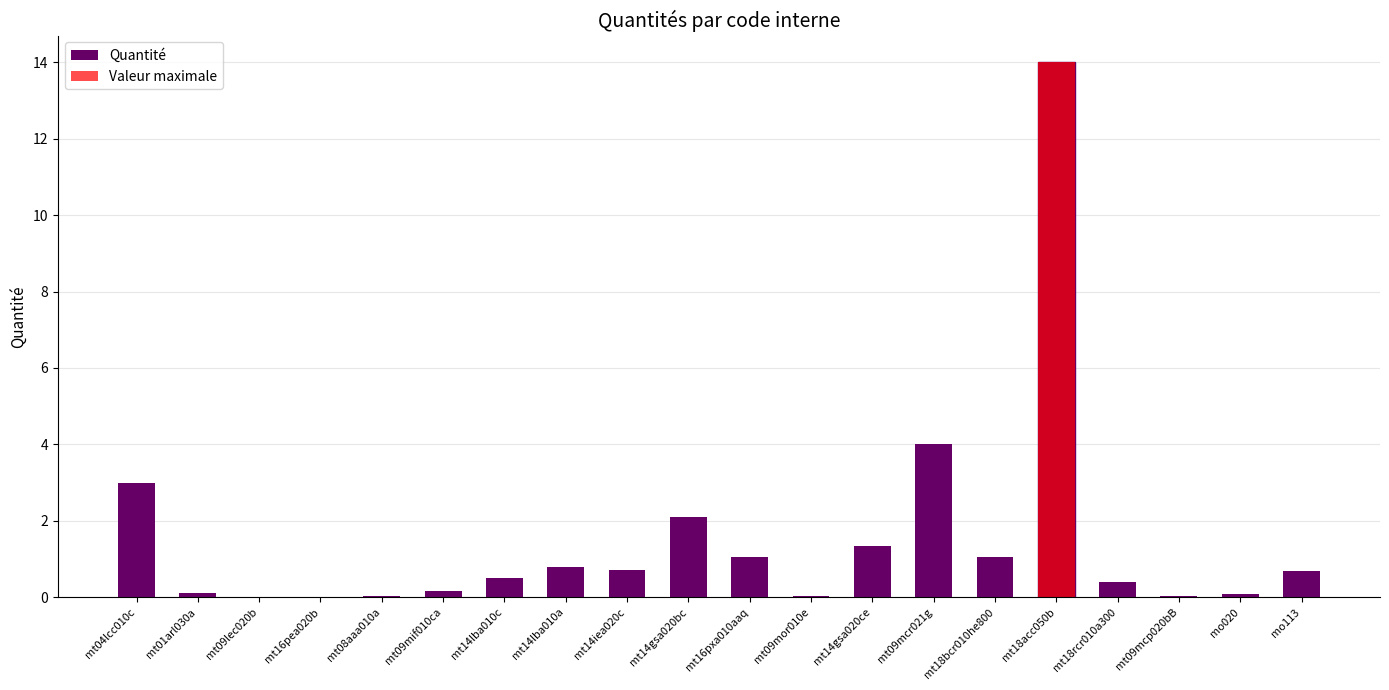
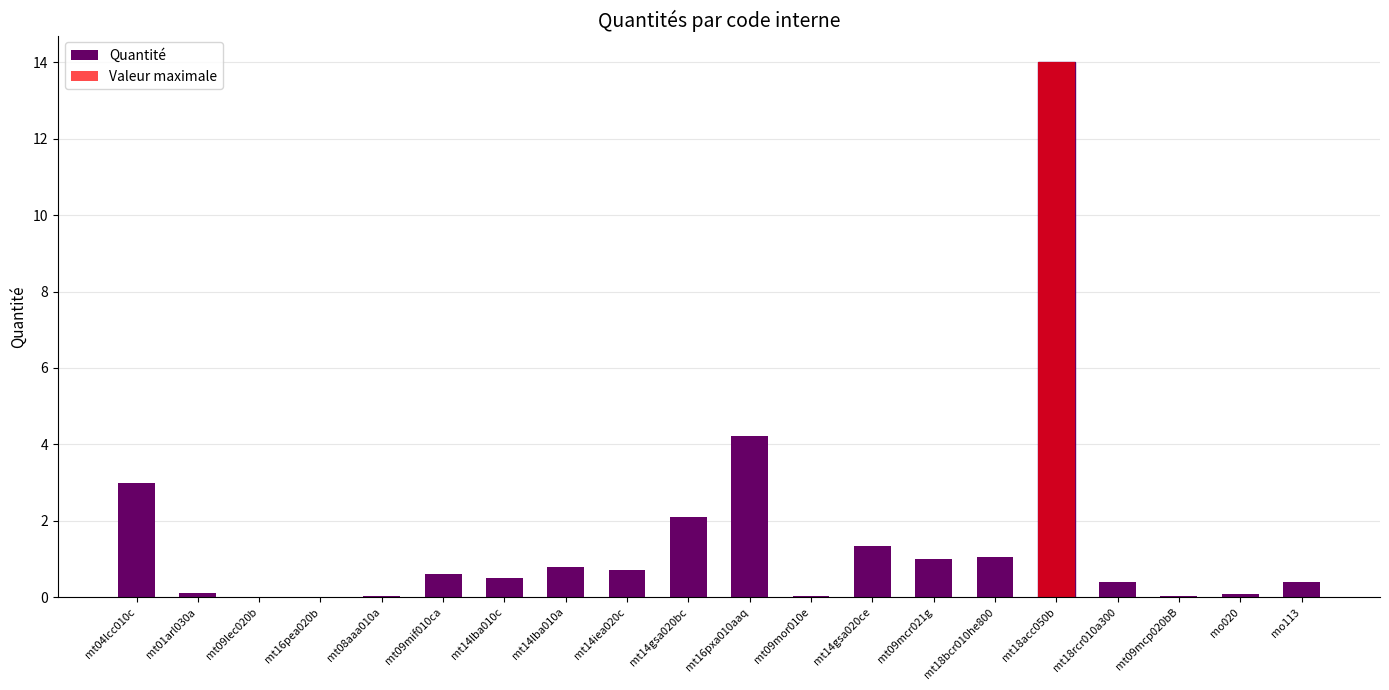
Quantité, mt09mif010ca: 0.2 -> 0.6
Quantité, mt16pxa010aaq: 1.1 -> 4.2
Quantité, mt09mcr021g: 4 -> 1
Quantité, mo113: 0.7 -> 0.4
